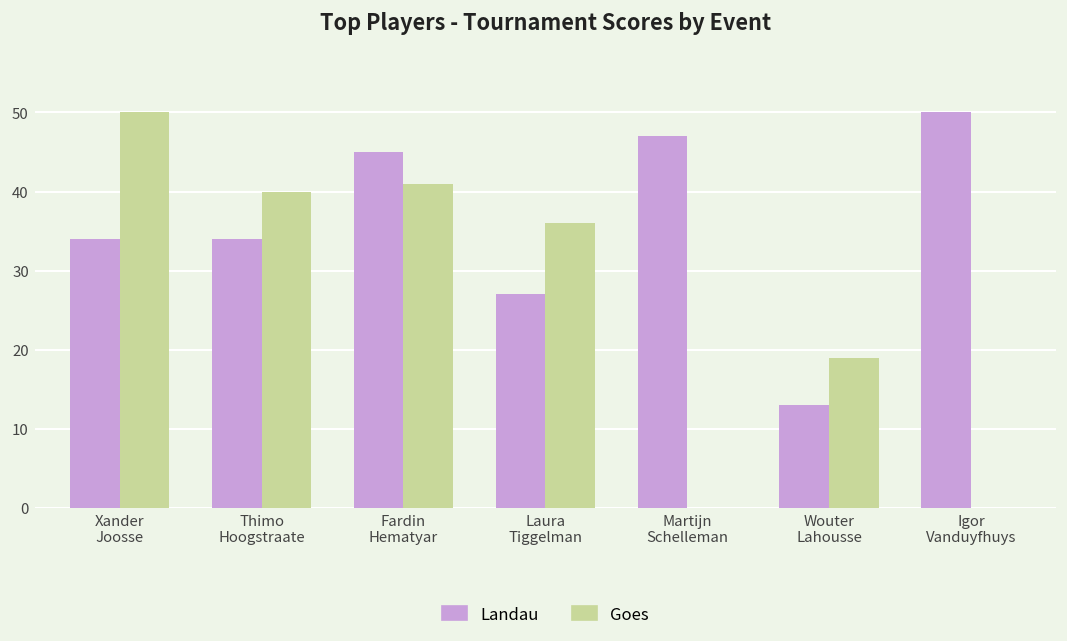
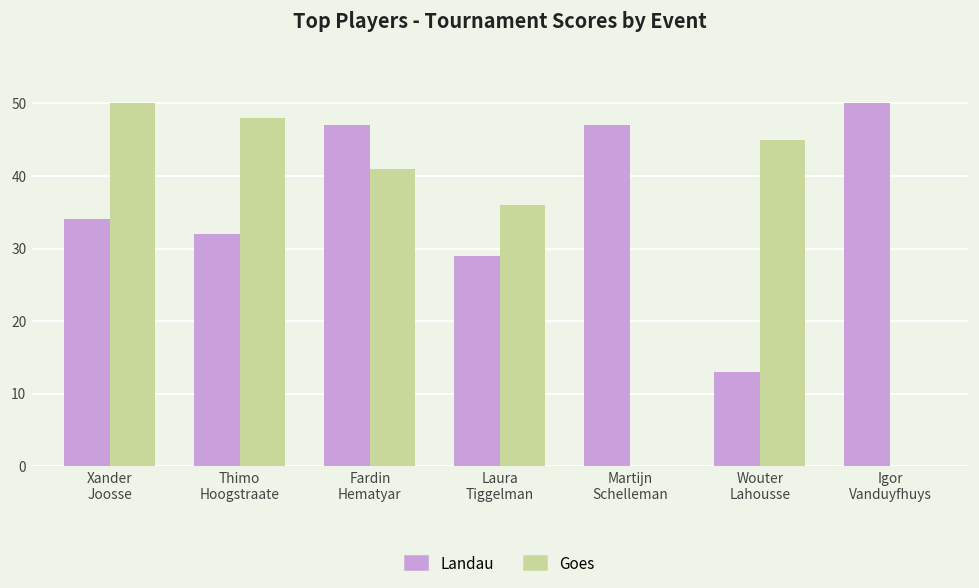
Landau, Thimo Hoogstraate: 34 -> 32
Goes, Thimo Hoogstraate: 40 -> 48
Landau, Fardin Hematyar: 45 -> 47
Landau, Laura Tiggelman: 27 -> 29
Goes, Wouter Lahousse: 19 -> 45
